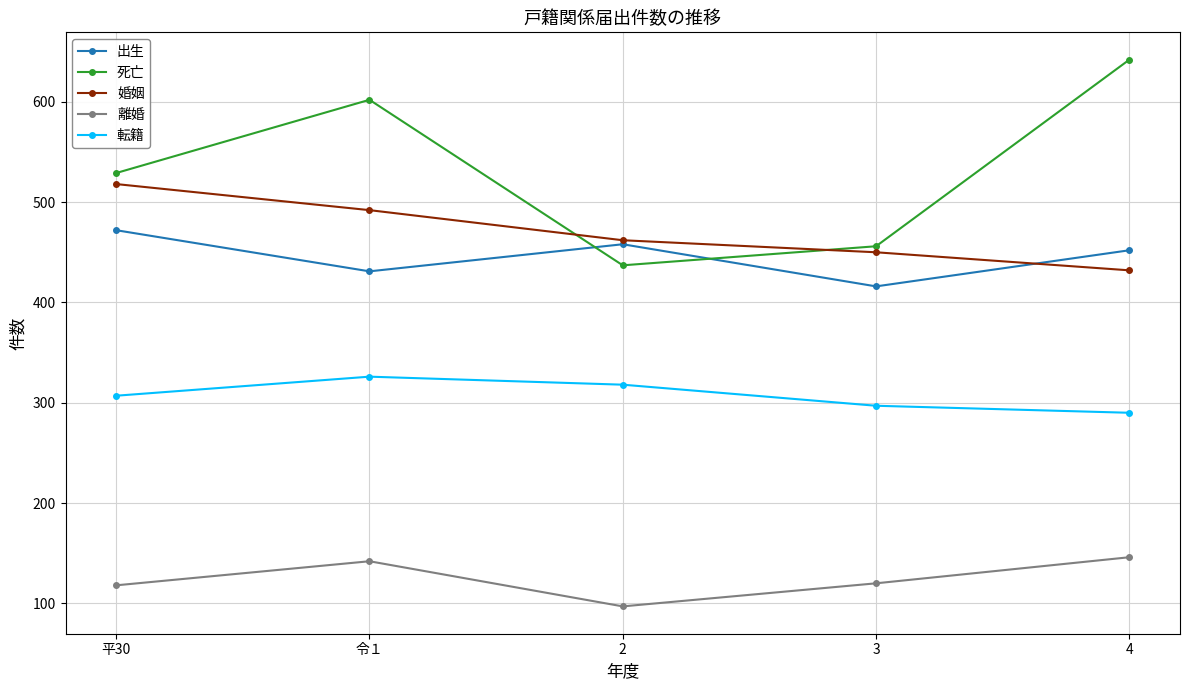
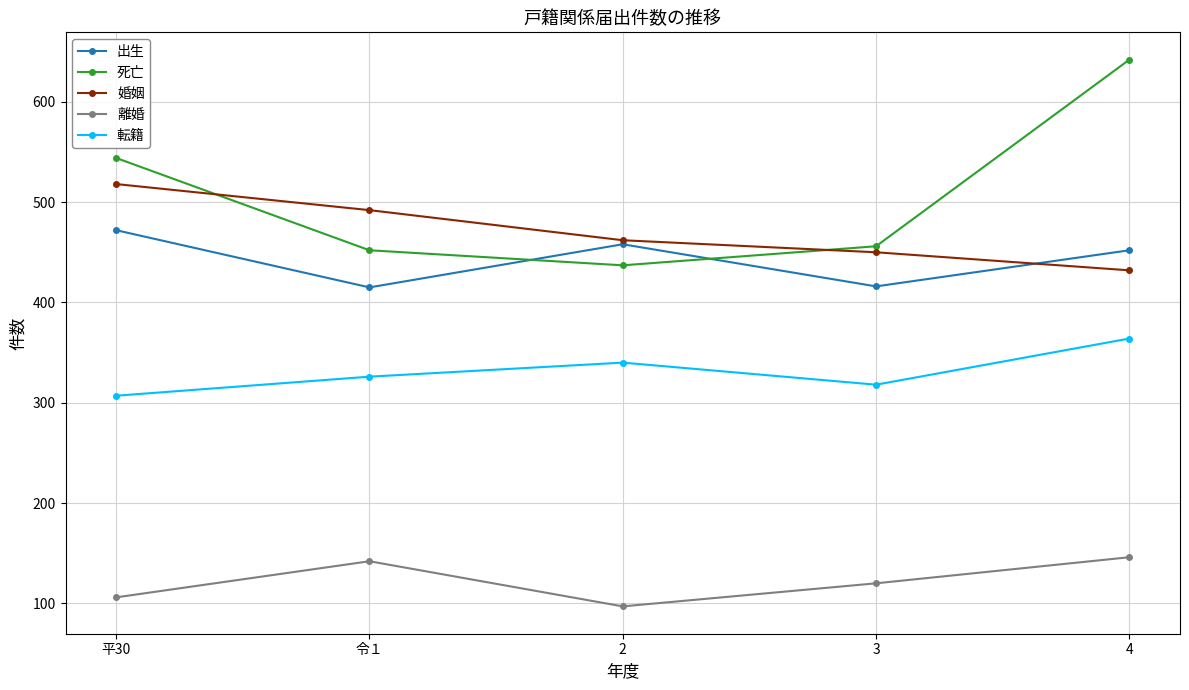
死亡, 平30: 529 -> 544
離婚, 平30: 118 -> 106
出生, 令１: 431 -> 415
死亡, 令１: 602 -> 452
転籍, 2: 318 -> 340
転籍, 3: 297 -> 318
転籍, 4: 290 -> 364
